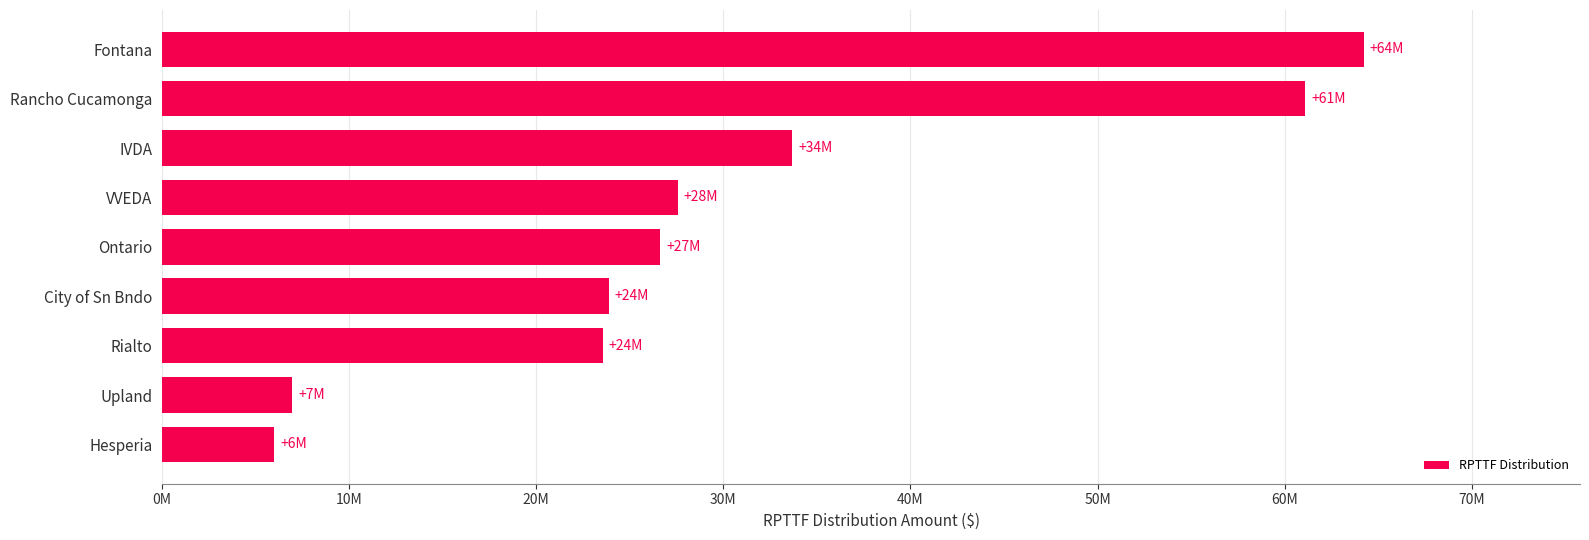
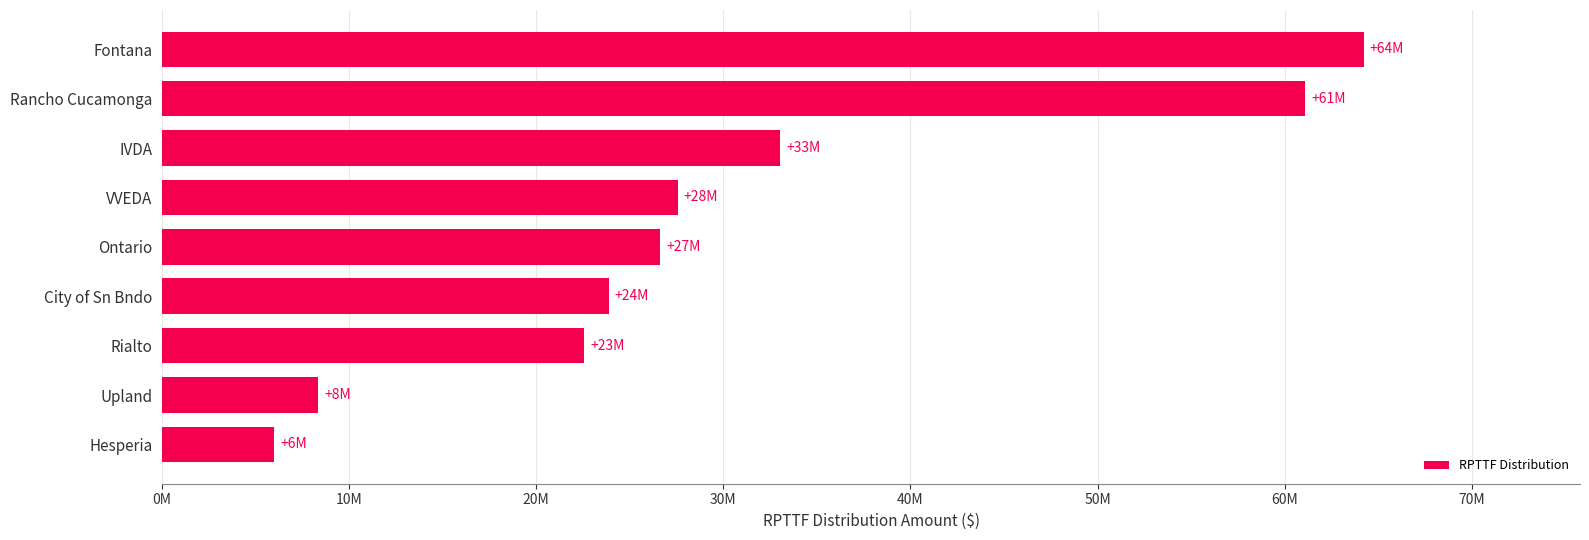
IVDA: +34M -> +33M
Rialto: +24M -> +23M
Upland: +7M -> +8M
